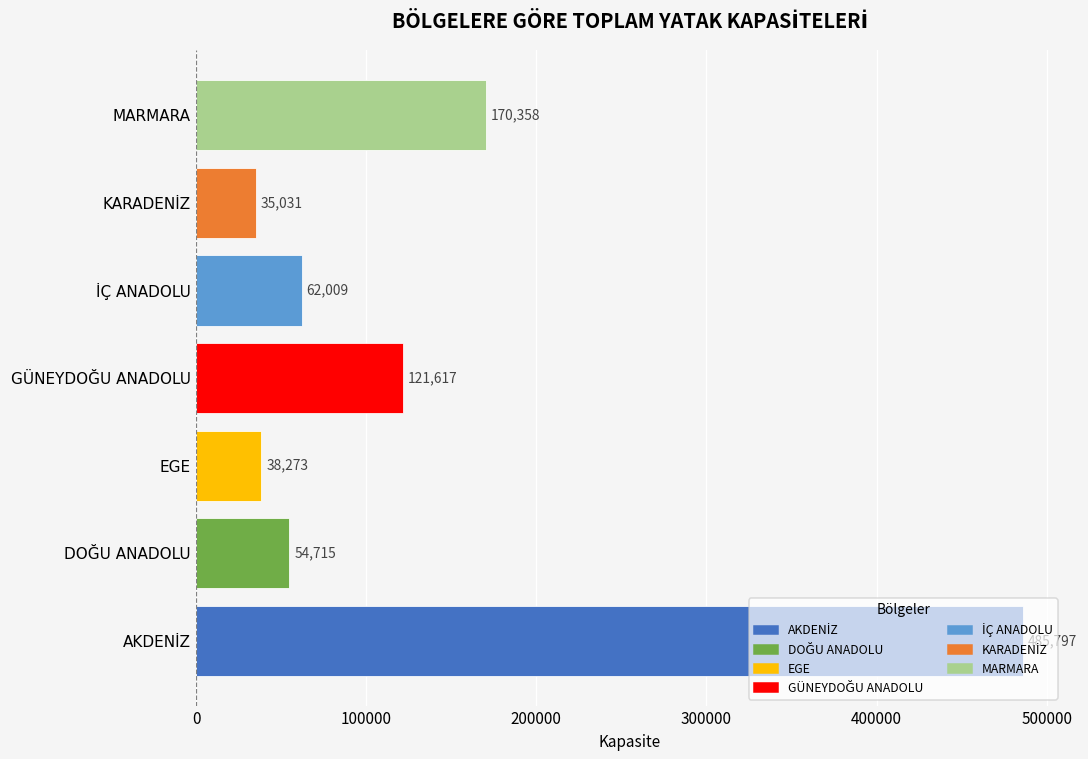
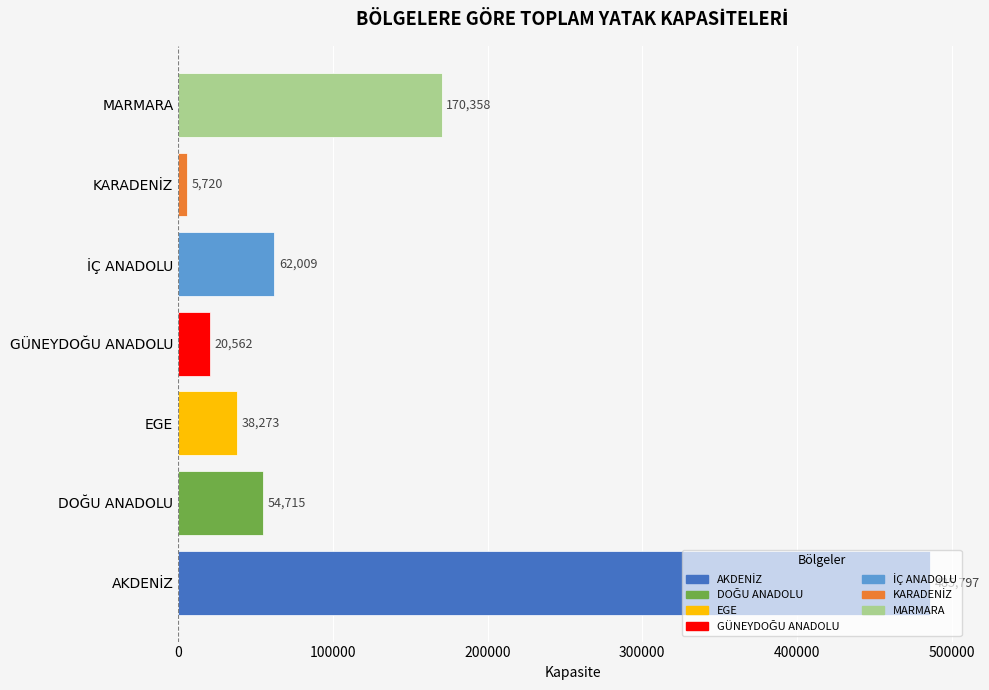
KARADENİZ: 35,031 -> 5,720
GÜNEYDOĞU ANADOLU: 121,617 -> 20,562
